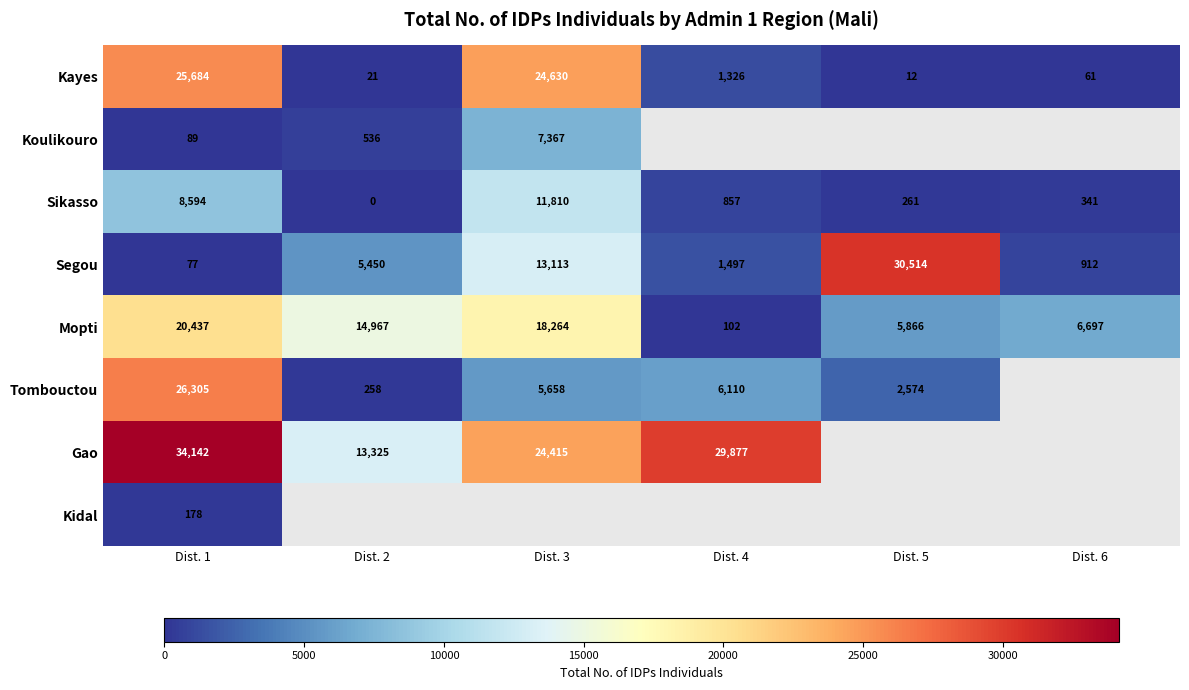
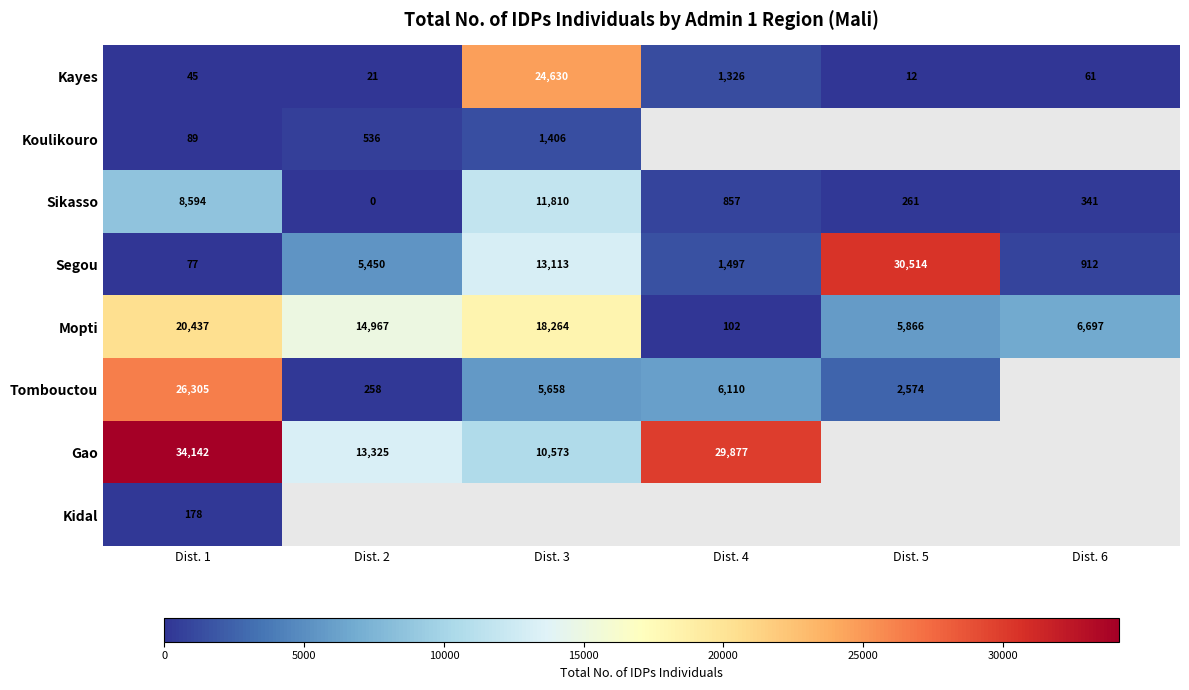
Kayes, Dist. 1: 25,684 -> 45
Koulikouro, Dist. 3: 7,367 -> 1,406
Gao, Dist. 3: 24,415 -> 10,573
